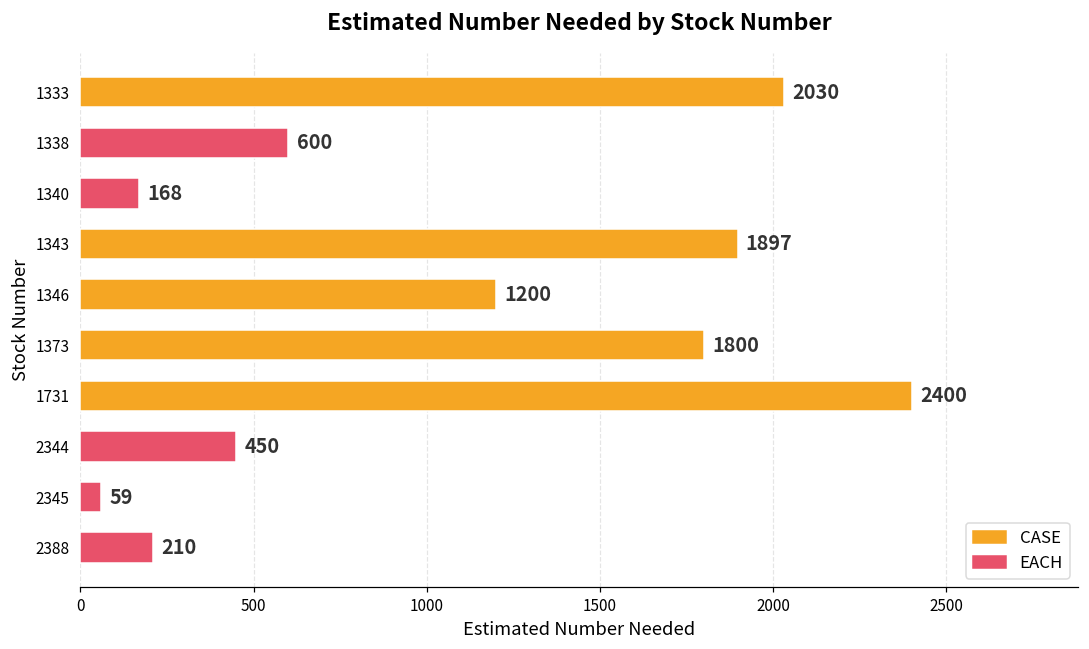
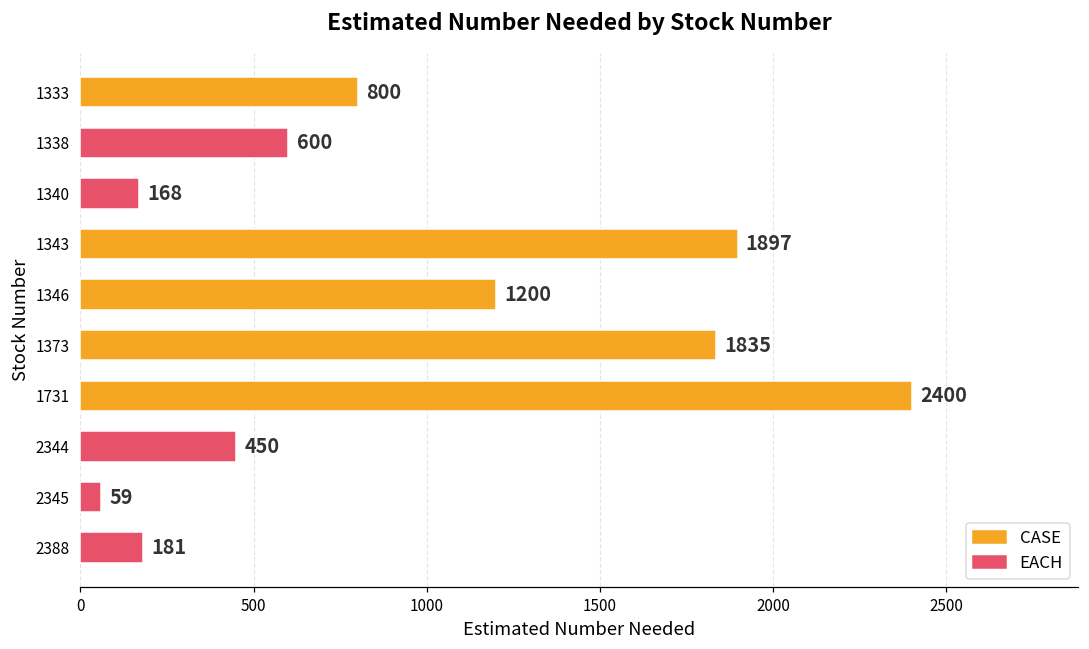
1333: 2030 -> 800
1373: 1800 -> 1835
2388: 210 -> 181
